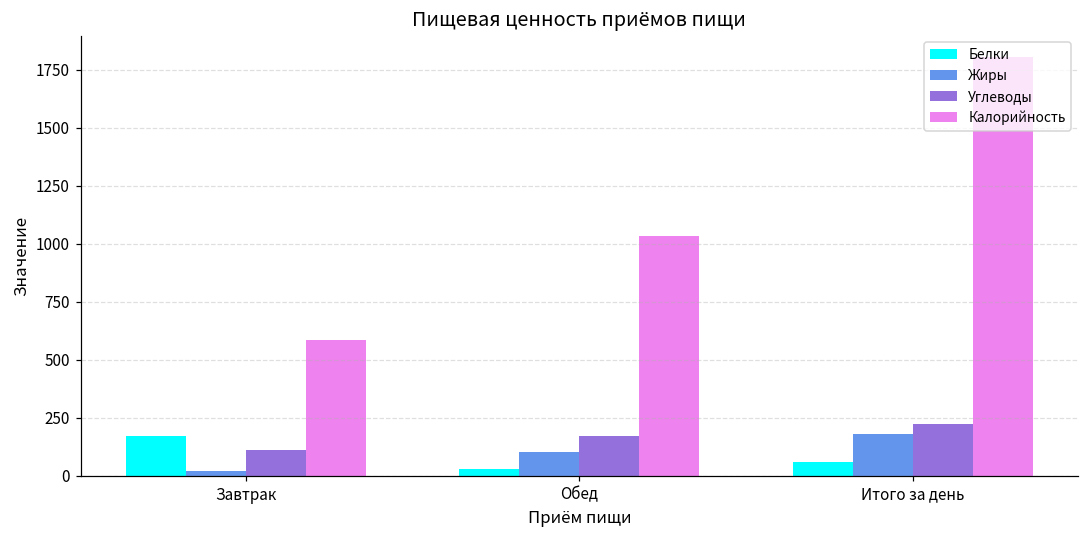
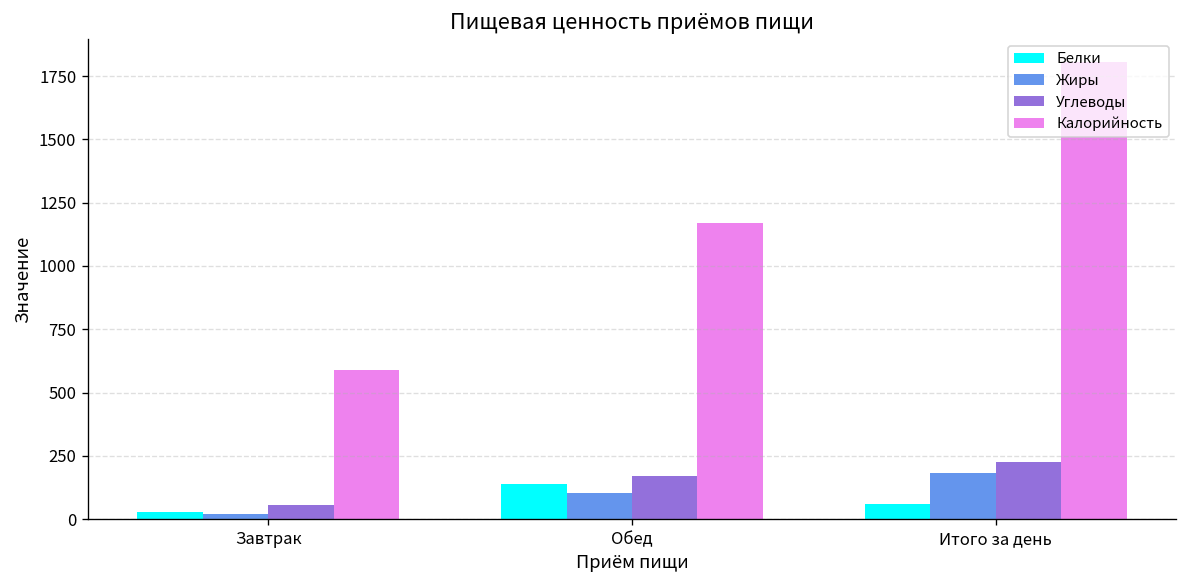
Белки, Завтрак: 170 -> 30
Углеводы, Завтрак: 110 -> 60
Белки, Обед: 30 -> 140
Калорийность, Обед: 1030 -> 1170
